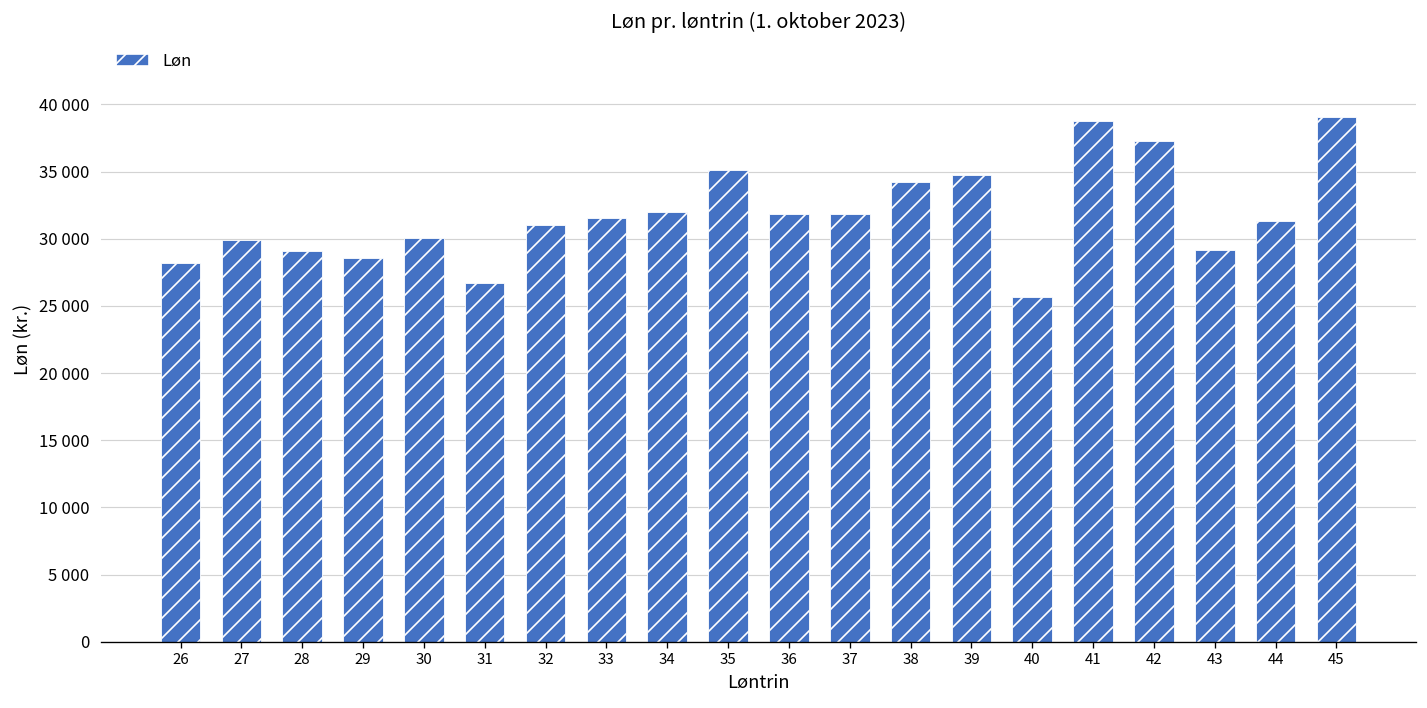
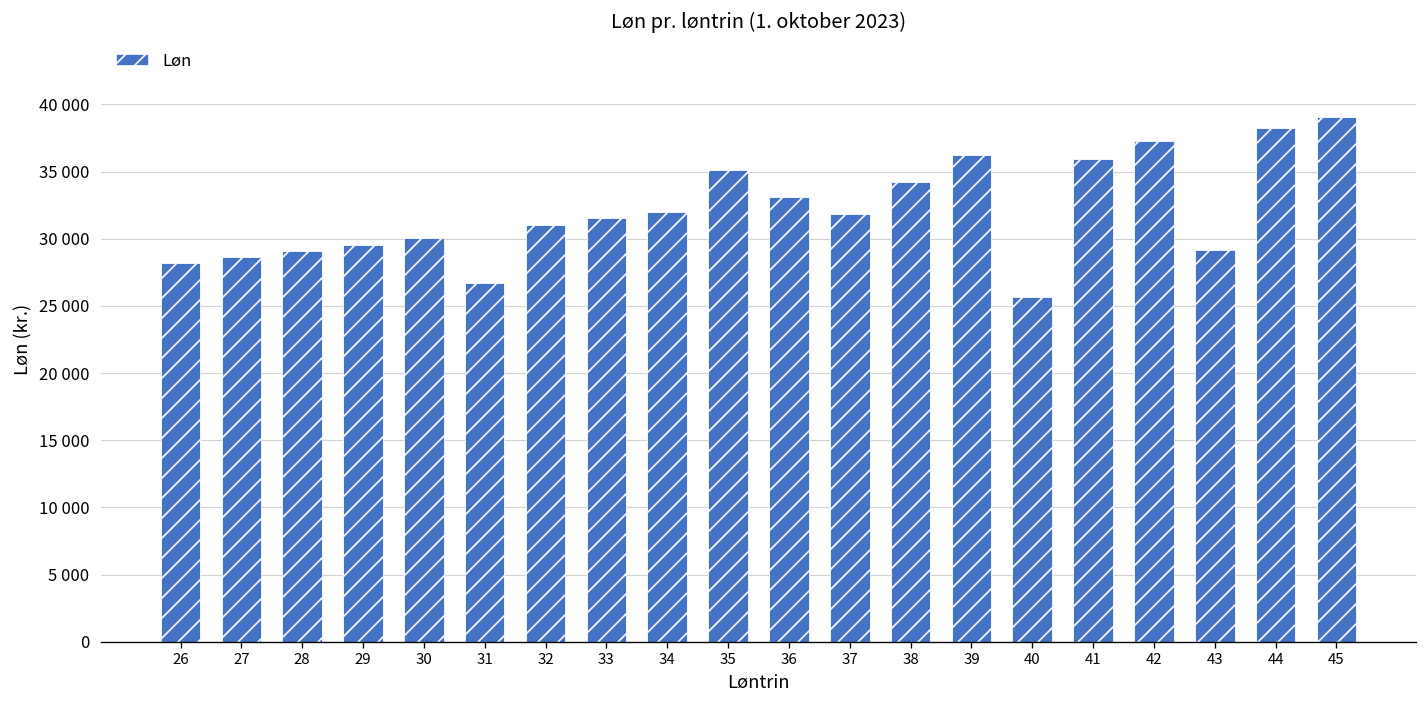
27: 29900 -> 28600
29: 28500 -> 29600
36: 31900 -> 33100
39: 34800 -> 36300
41: 38800 -> 36000
44: 31300 -> 38200
